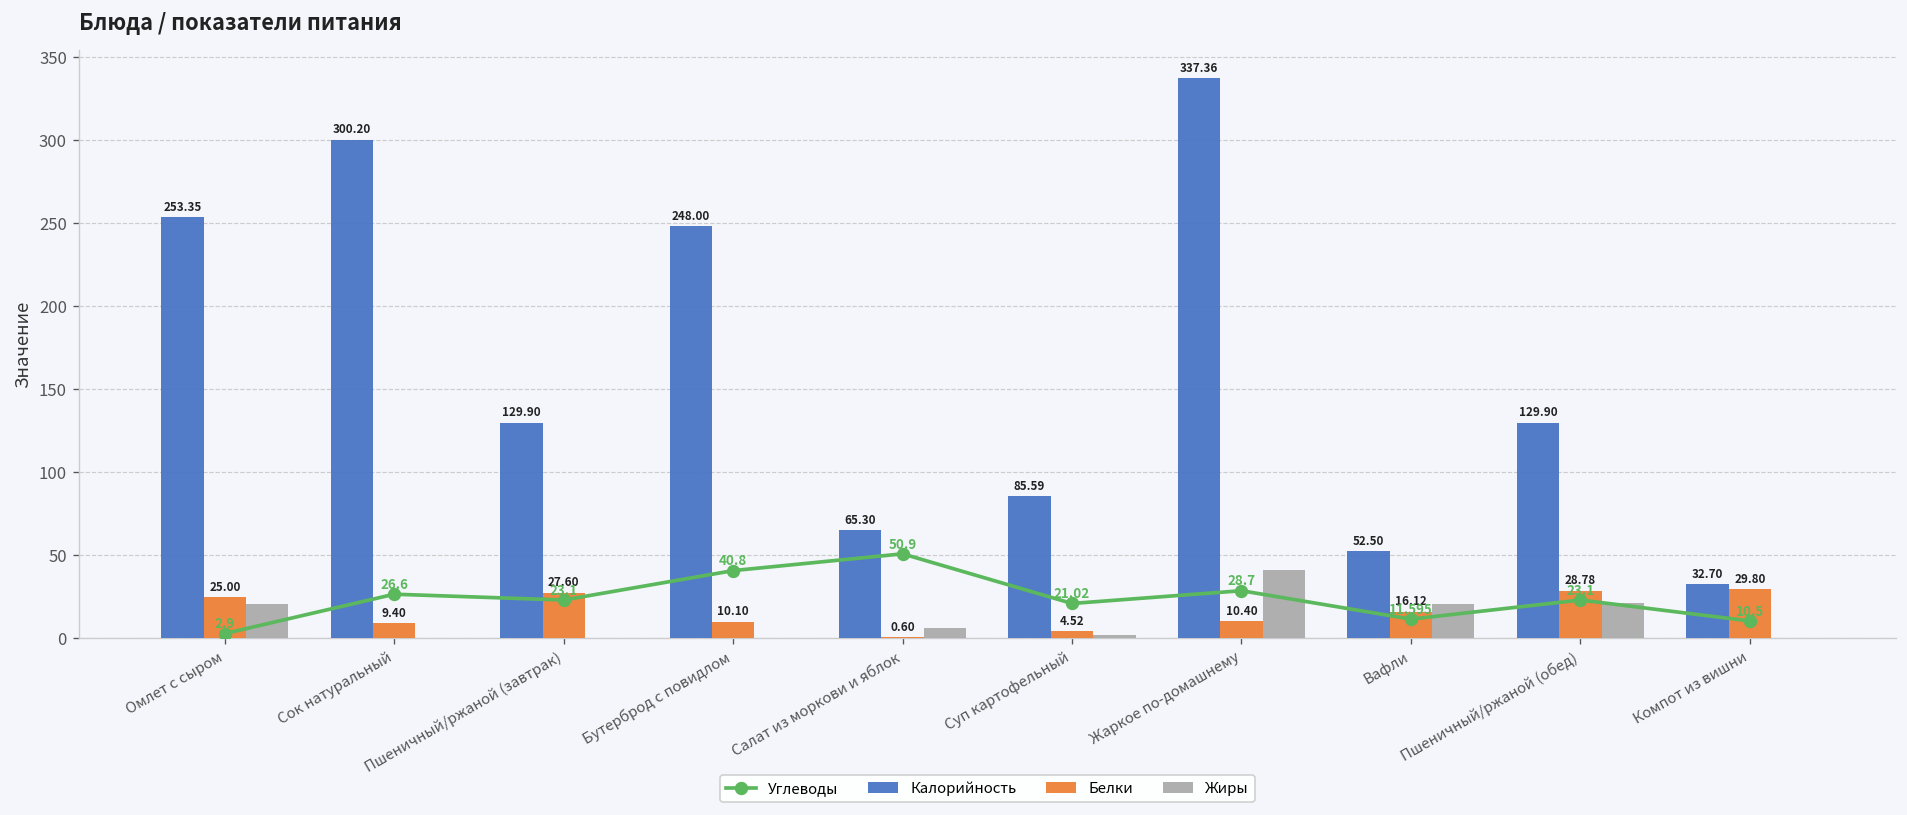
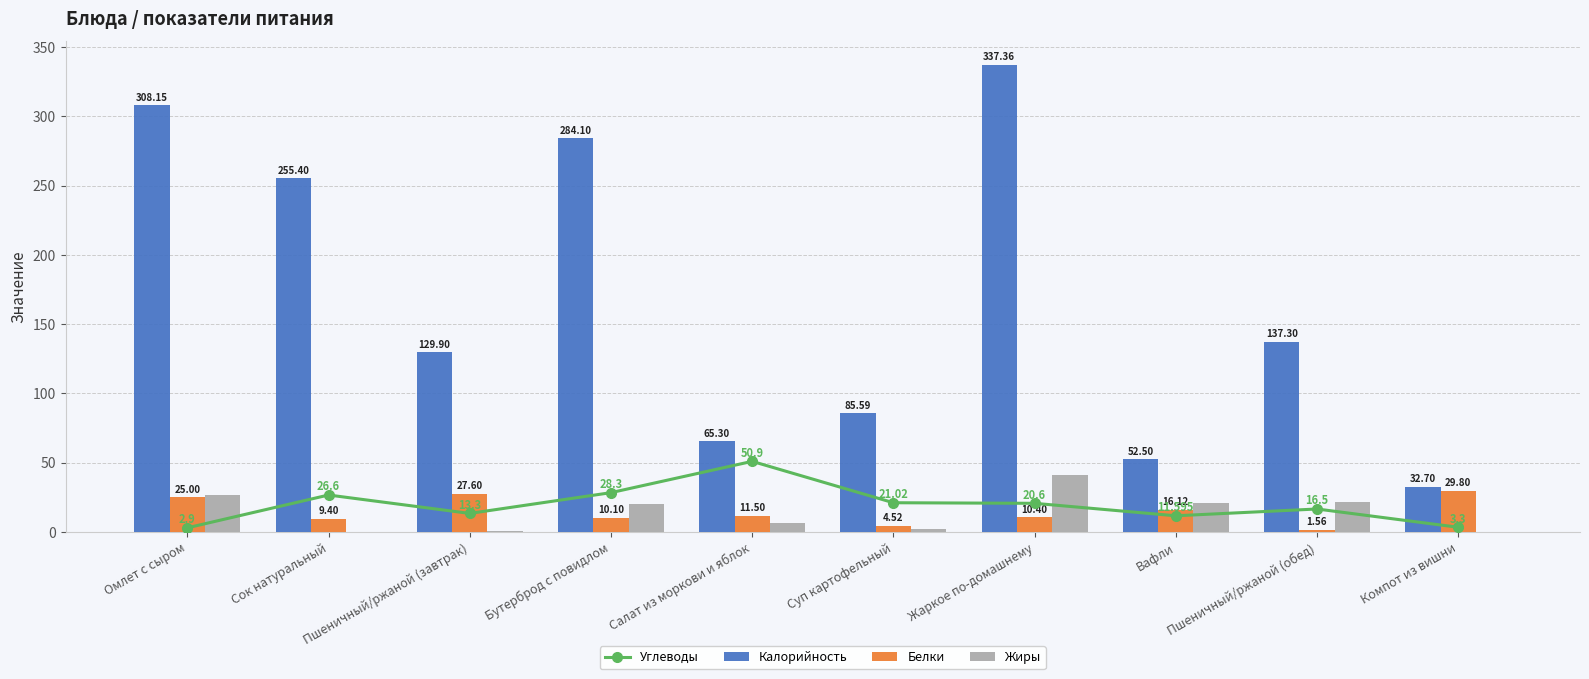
Калорийность, Омлет с сыром: 253.35 -> 308.15
Жиры, Омлет с сыром: 21 -> 27
Калорийность, Сок натуральный: 300.20 -> 255.40
Углеводы, Пшеничный/ржаной (завтрак): 23.1 -> 13.3
Калорийность, Бутерброд с повидлом: 248.00 -> 284.10
Углеводы, Бутерброд с повидлом: 40.8 -> 28.3
Жиры, Бутерброд с повидлом: 0 -> 20
Белки, Салат из моркови и яблок: 0.60 -> 11.50
Углеводы, Жаркое по-домашнему: 28.7 -> 20.6
Калорийность, Пшеничный/ржаной (обед): 129.90 -> 137.30
Белки, Пшеничный/ржаной (обед): 28.78 -> 1.56
Углеводы, Пшеничный/ржаной (обед): 23.1 -> 16.5
Углеводы, Компот из вишни: 10.5 -> 3.3
